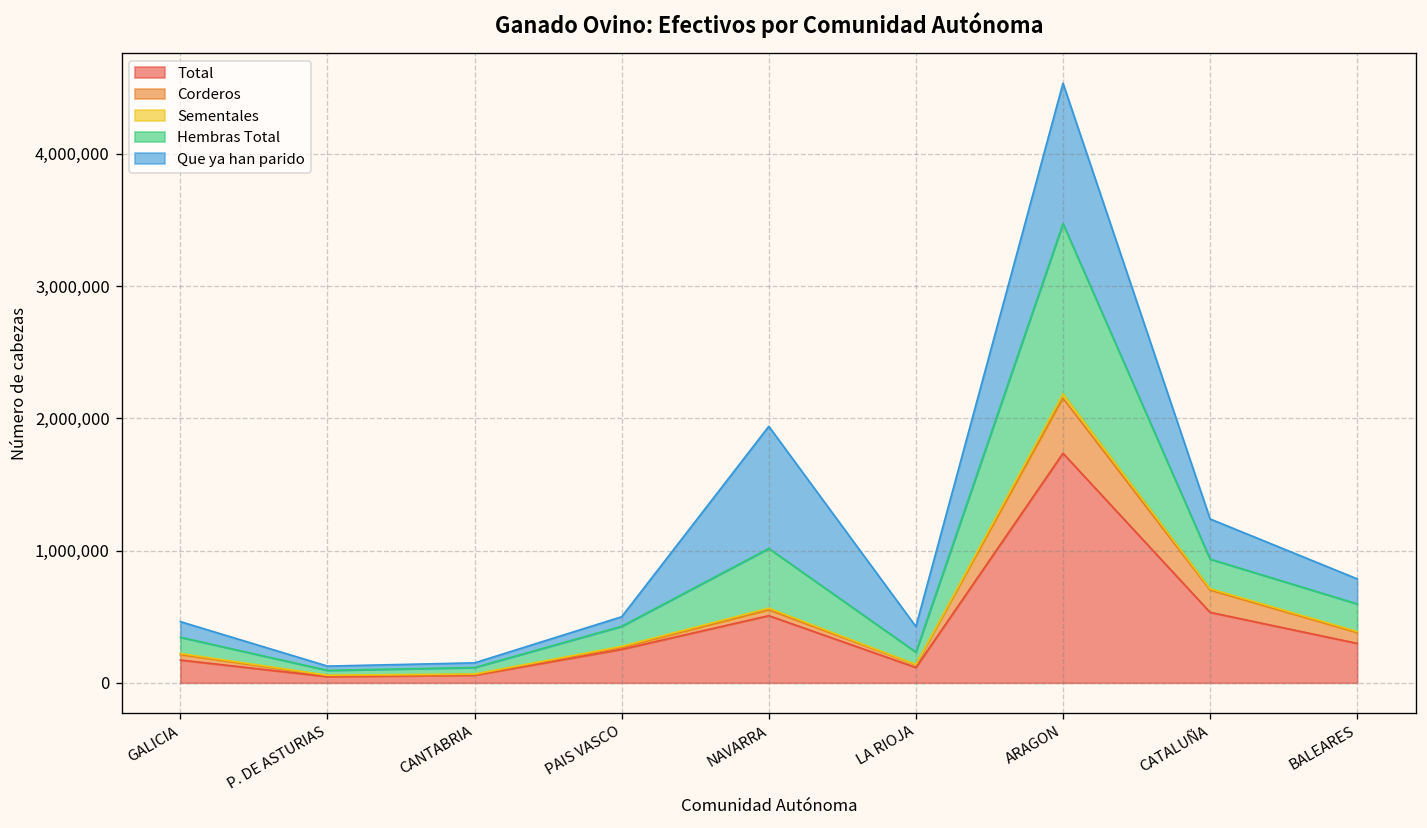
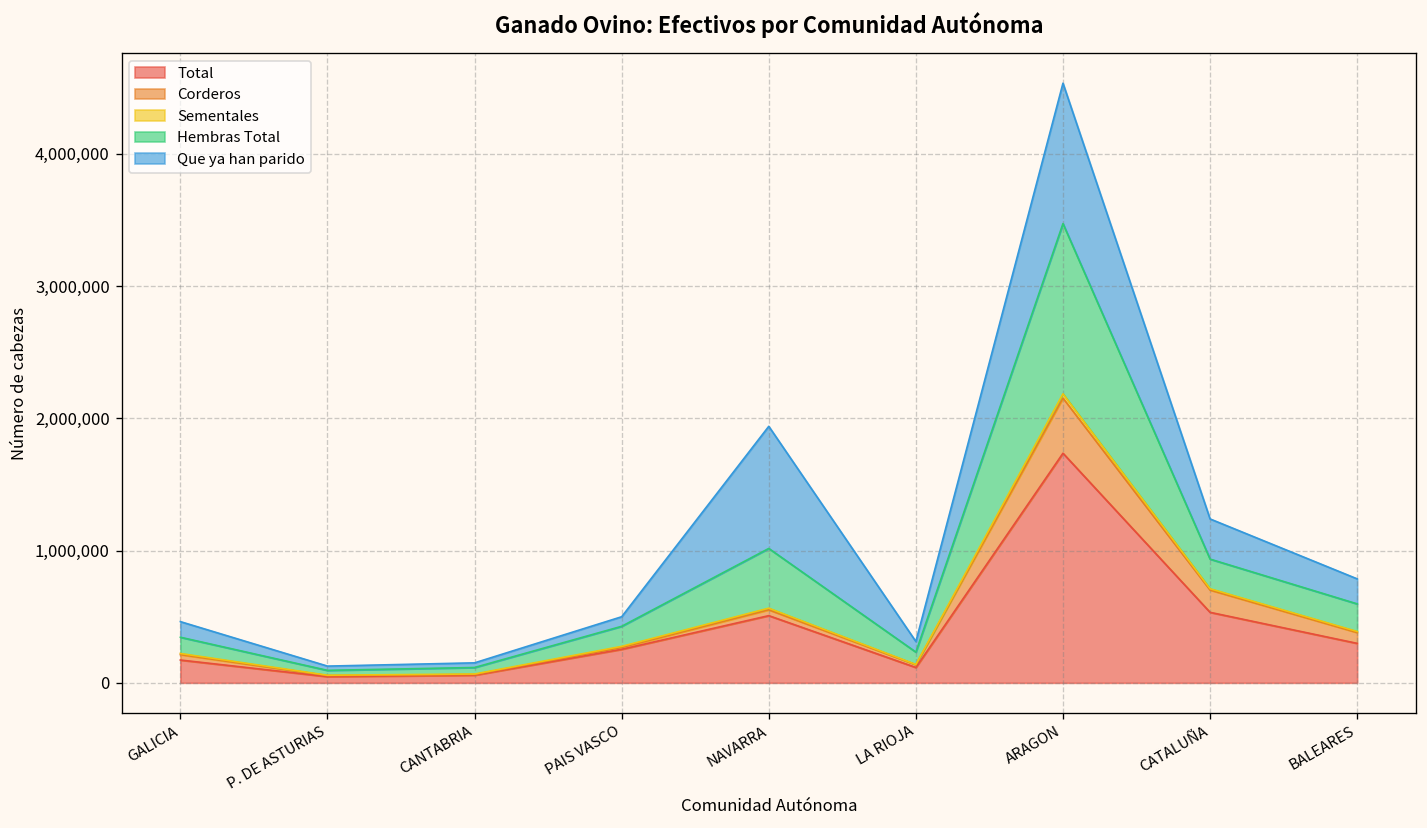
Que ya han parido, LA RIOJA: 190,000 -> 80,000
